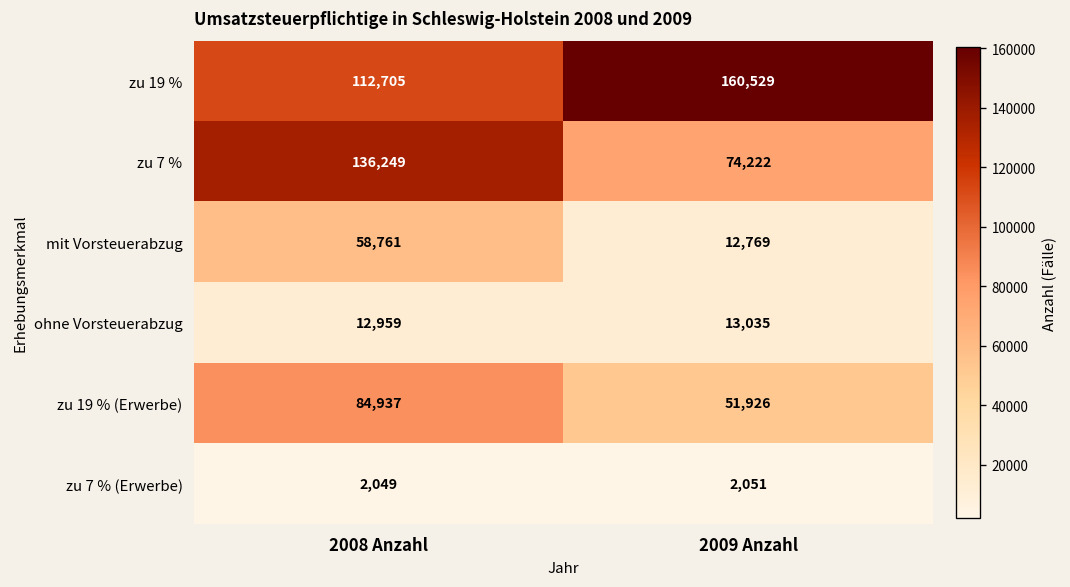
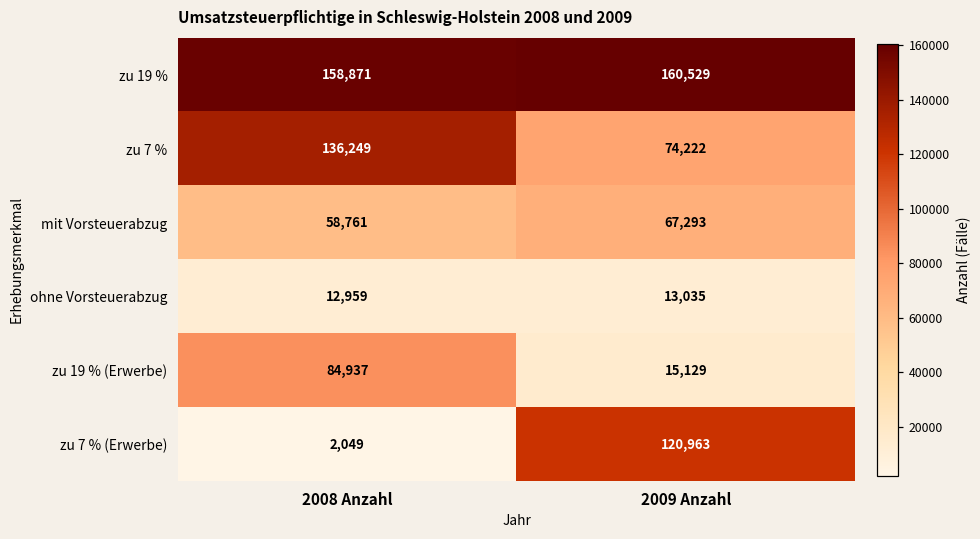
zu 19 %, 2008 Anzahl: 112,705 -> 158,871
mit Vorsteuerabzug, 2009 Anzahl: 12,769 -> 67,293
zu 19 % (Erwerbe), 2009 Anzahl: 51,926 -> 15,129
zu 7 % (Erwerbe), 2009 Anzahl: 2,051 -> 120,963
